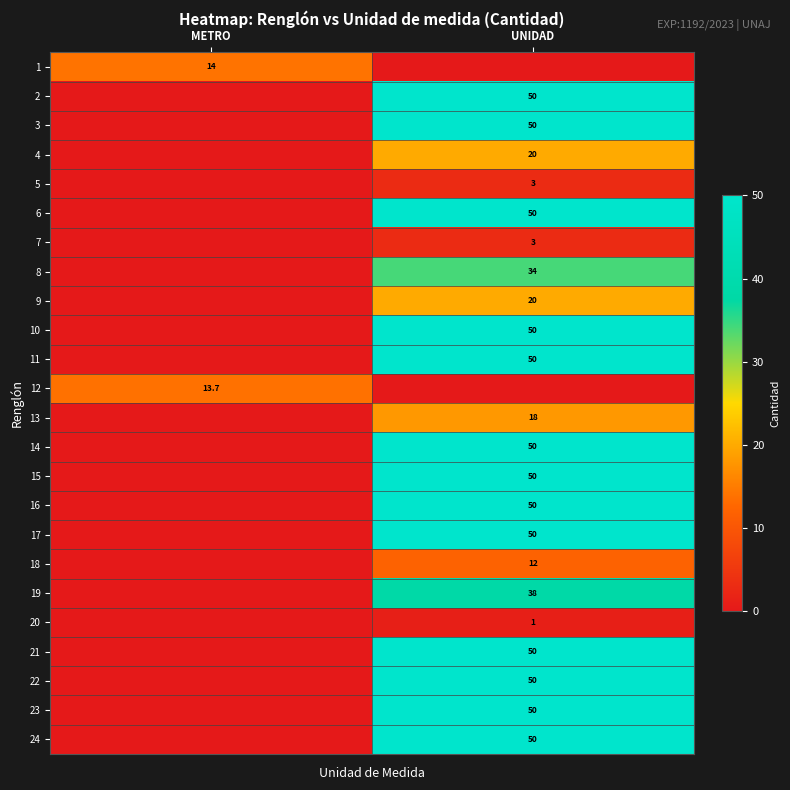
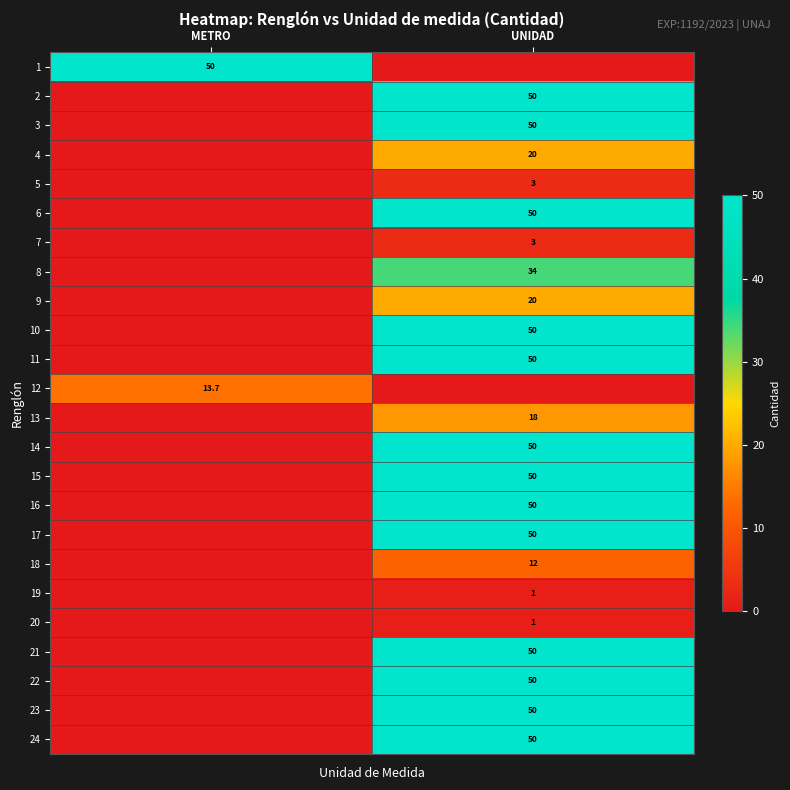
1, METRO: 14 -> 50
19, UNIDAD: 38 -> 1
